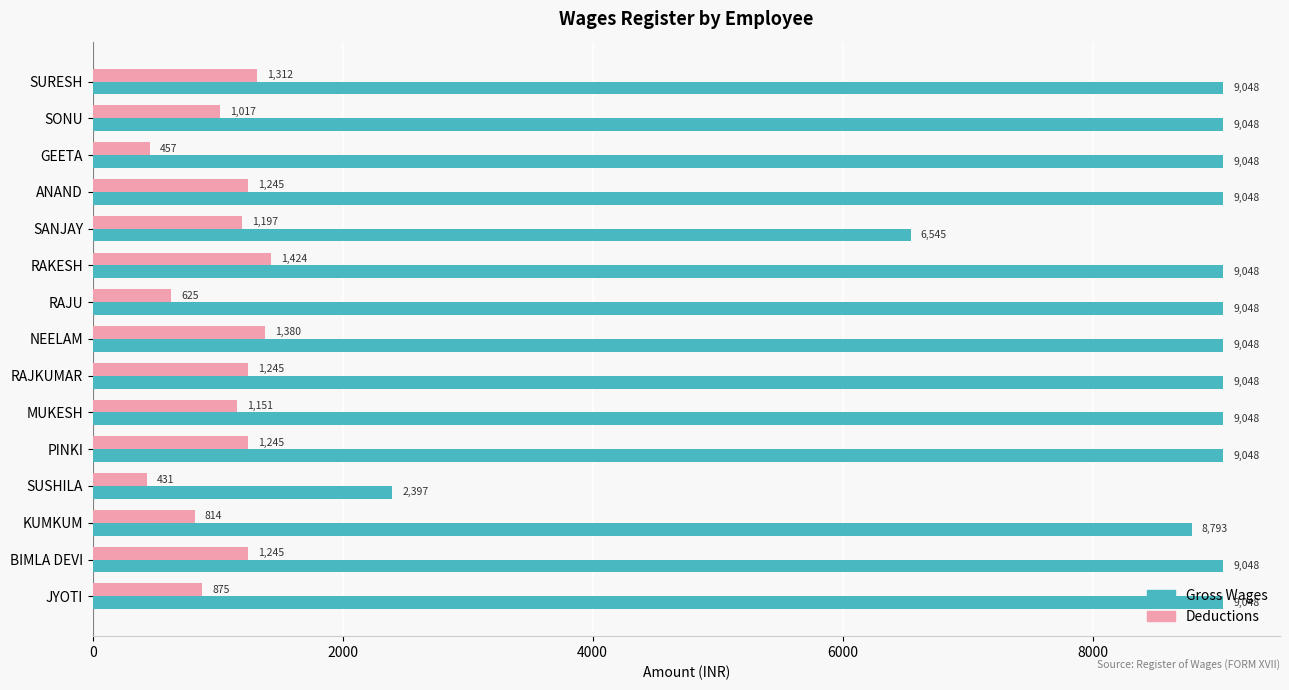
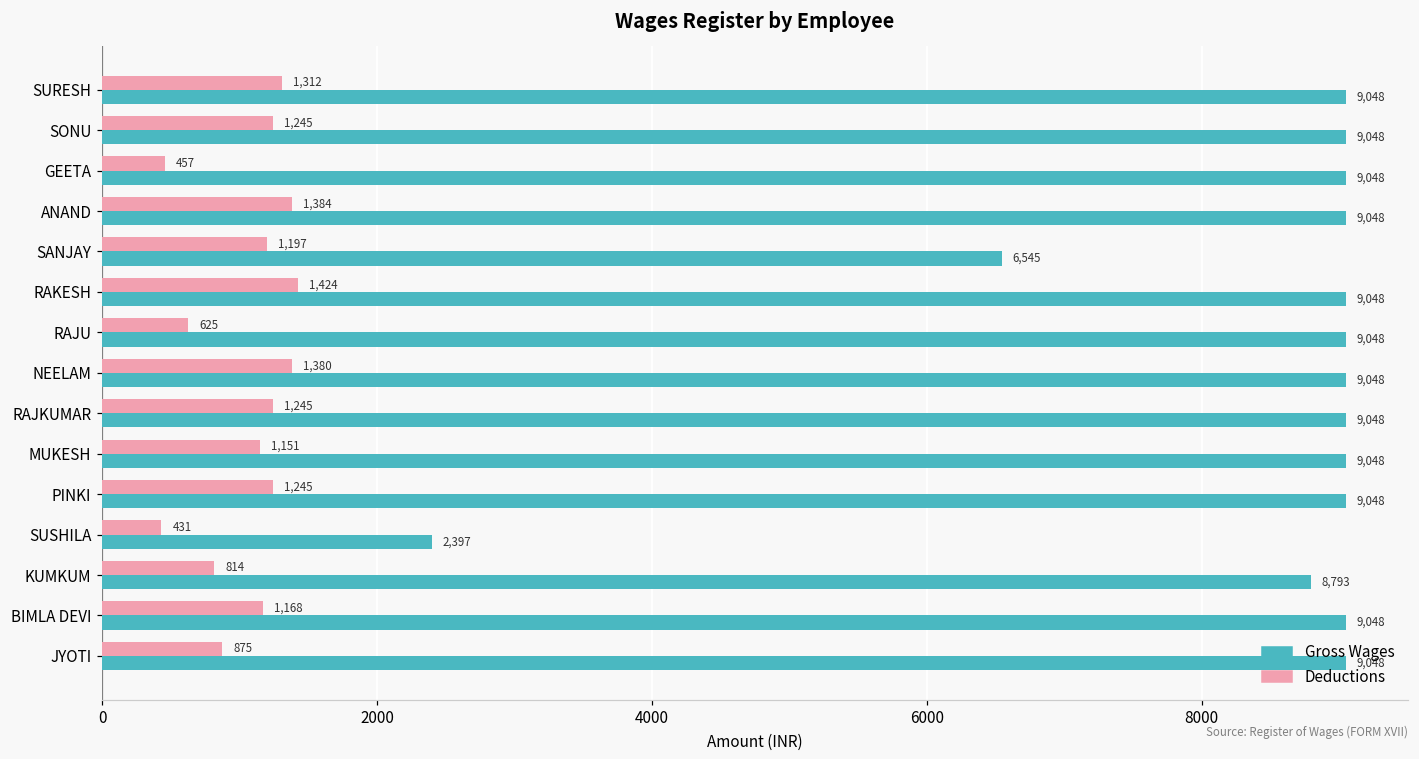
Deductions, SONU: 1,017 -> 1,245
Deductions, ANAND: 1,245 -> 1,384
Deductions, BIMLA DEVI: 1,245 -> 1,168
